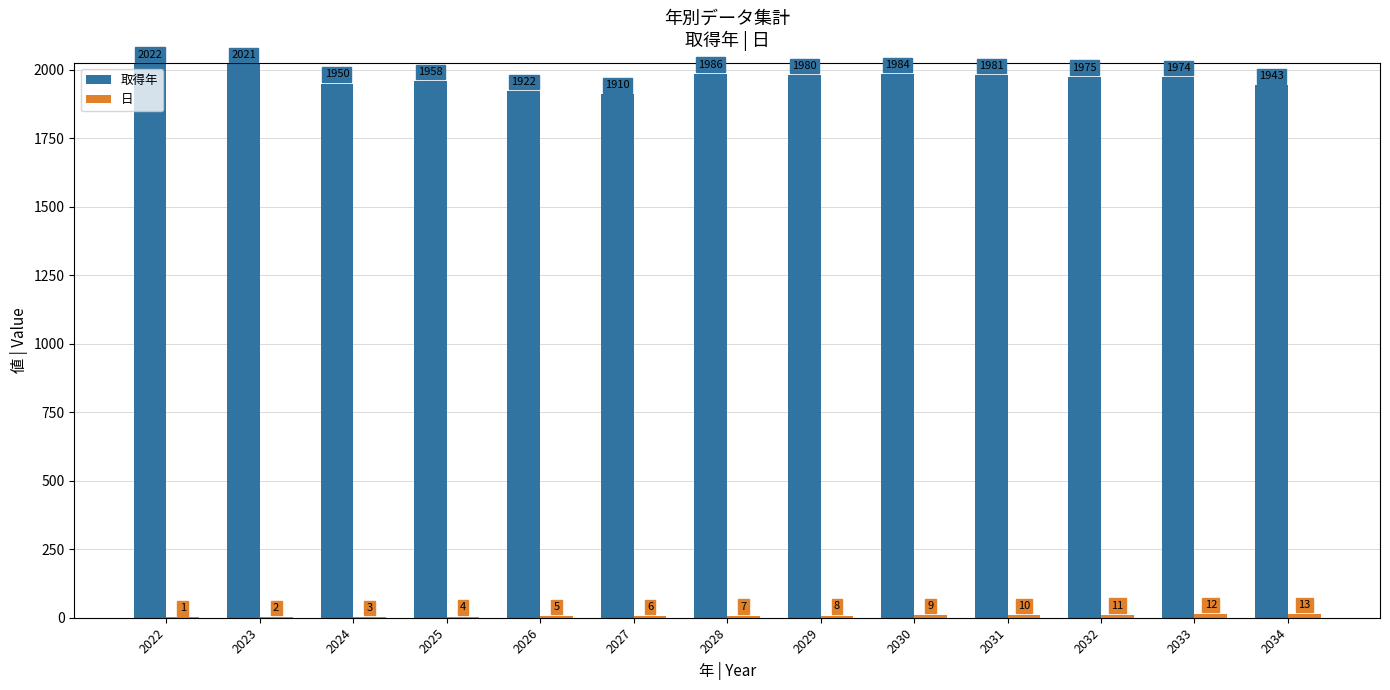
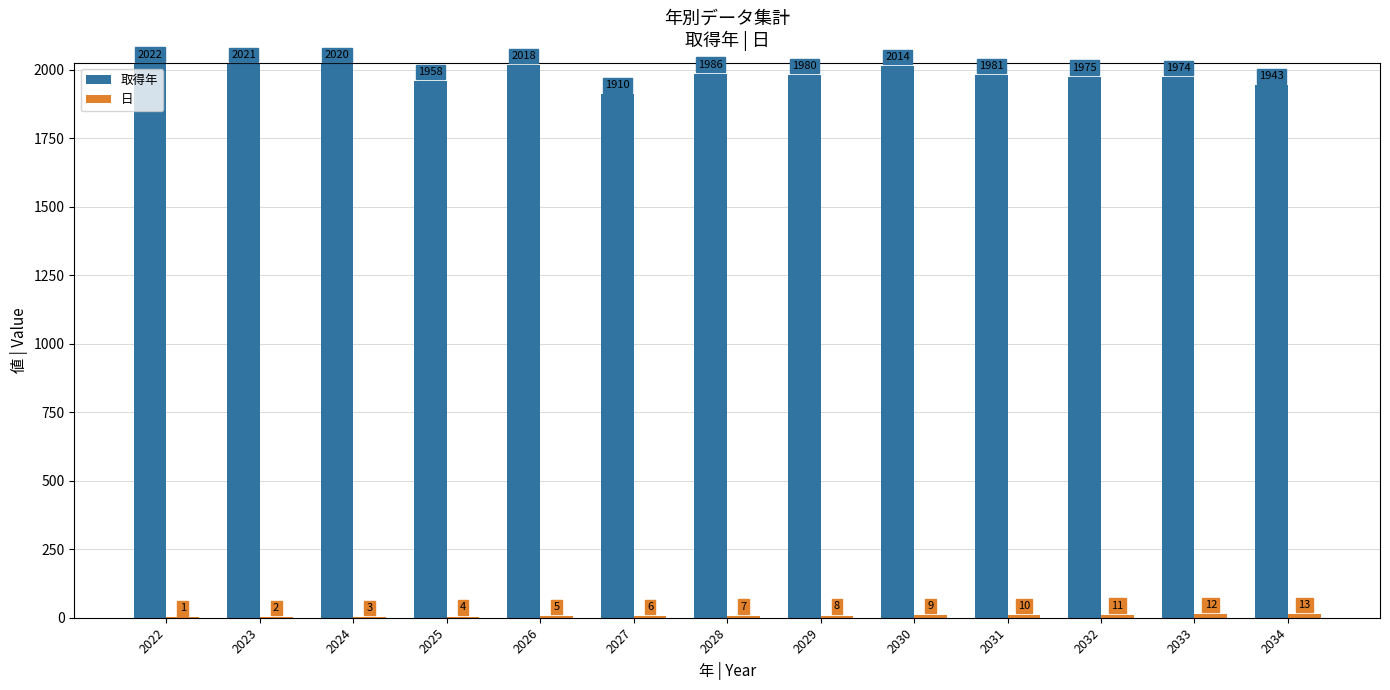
取得年, 2024: 1950 -> 2020
取得年, 2026: 1922 -> 2018
取得年, 2030: 1984 -> 2014
